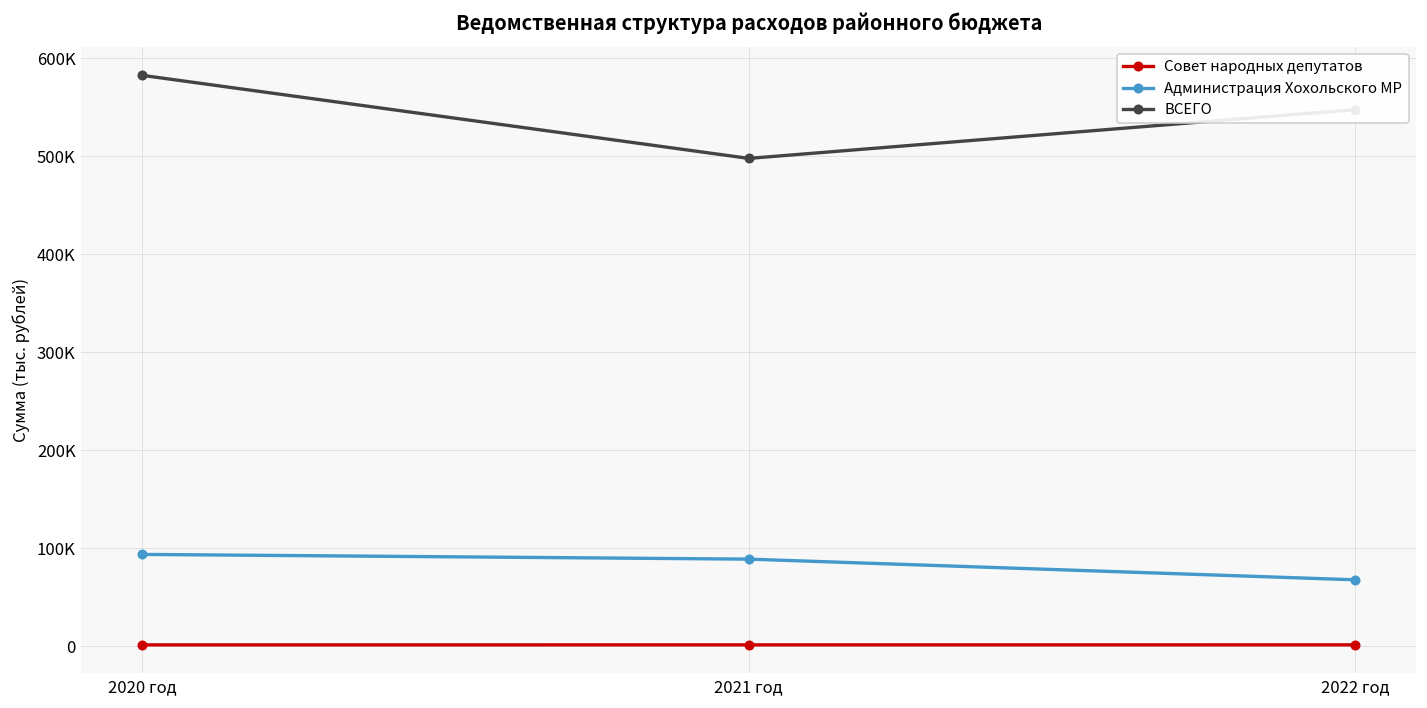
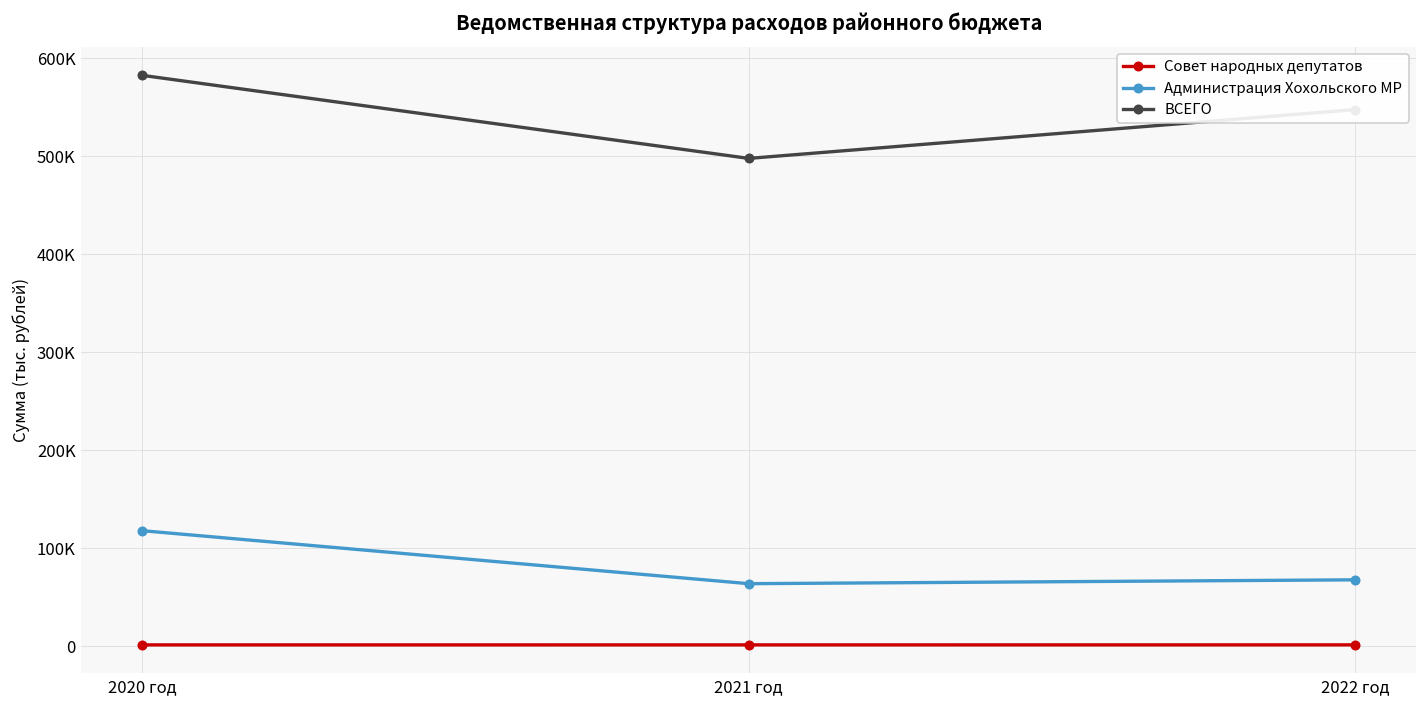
Администрация Хохольского МР, 2020 год: 90000 -> 120000
Администрация Хохольского МР, 2021 год: 90000 -> 60000
